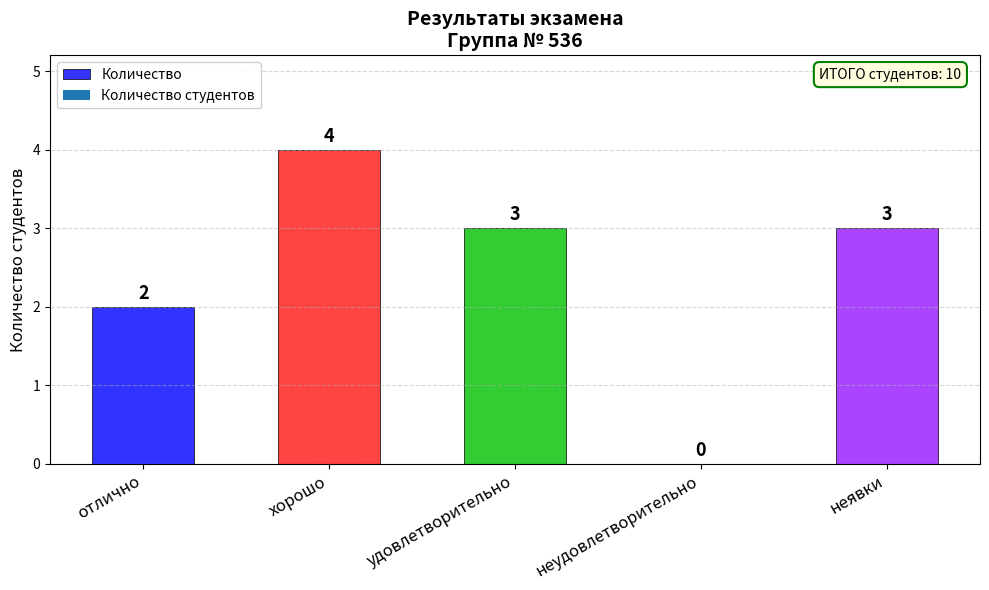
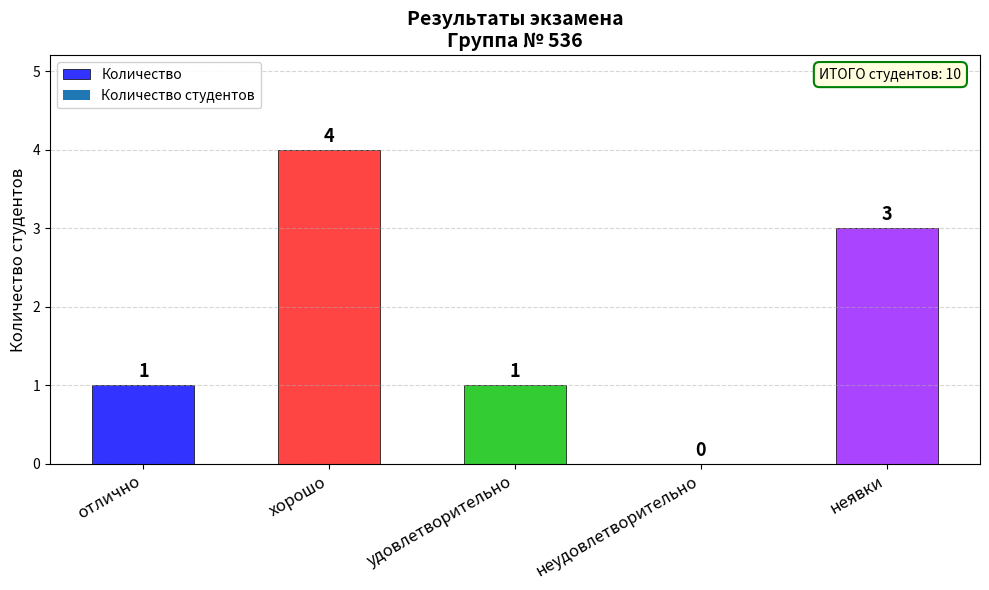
отлично: 2 -> 1
удовлетворительно: 3 -> 1
